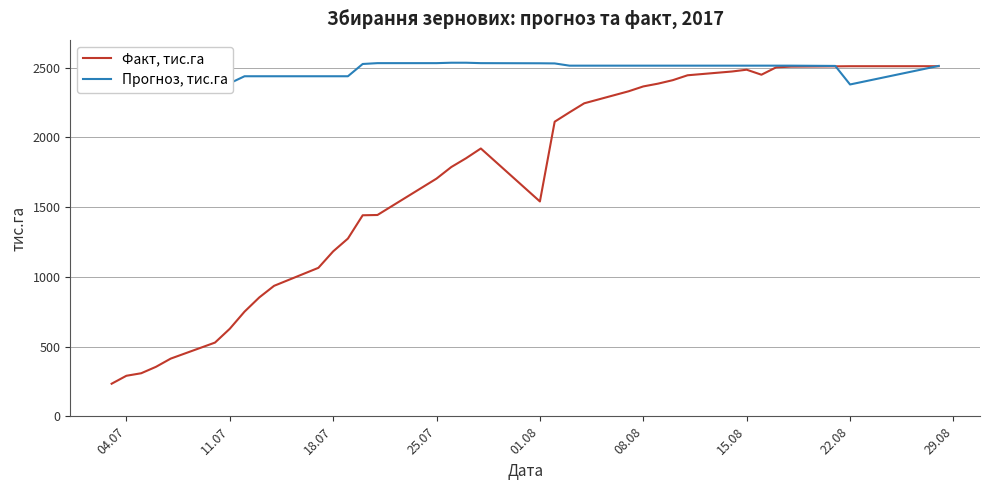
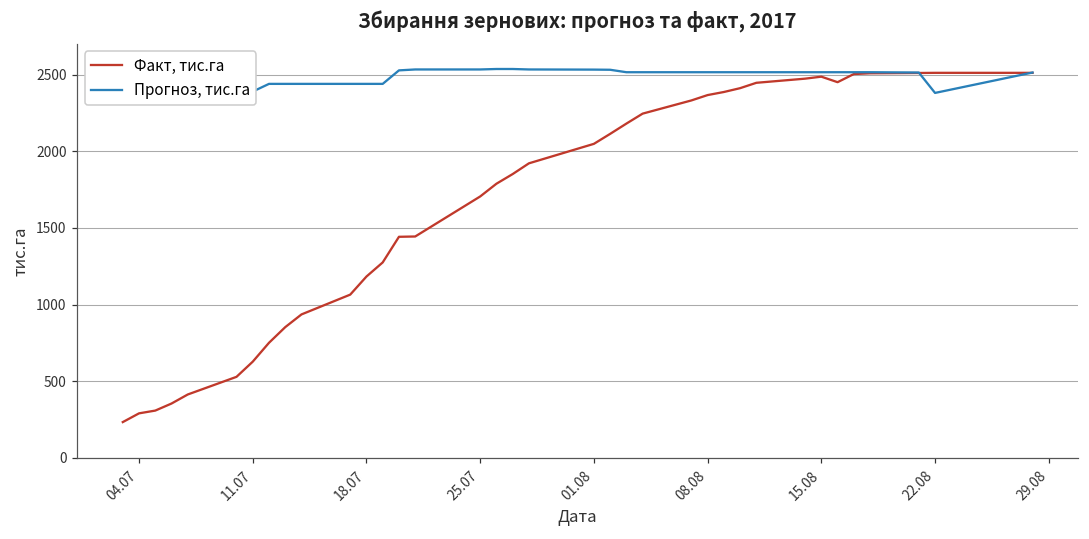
Факт, тис.га, 01.08: 1540 -> 2050
